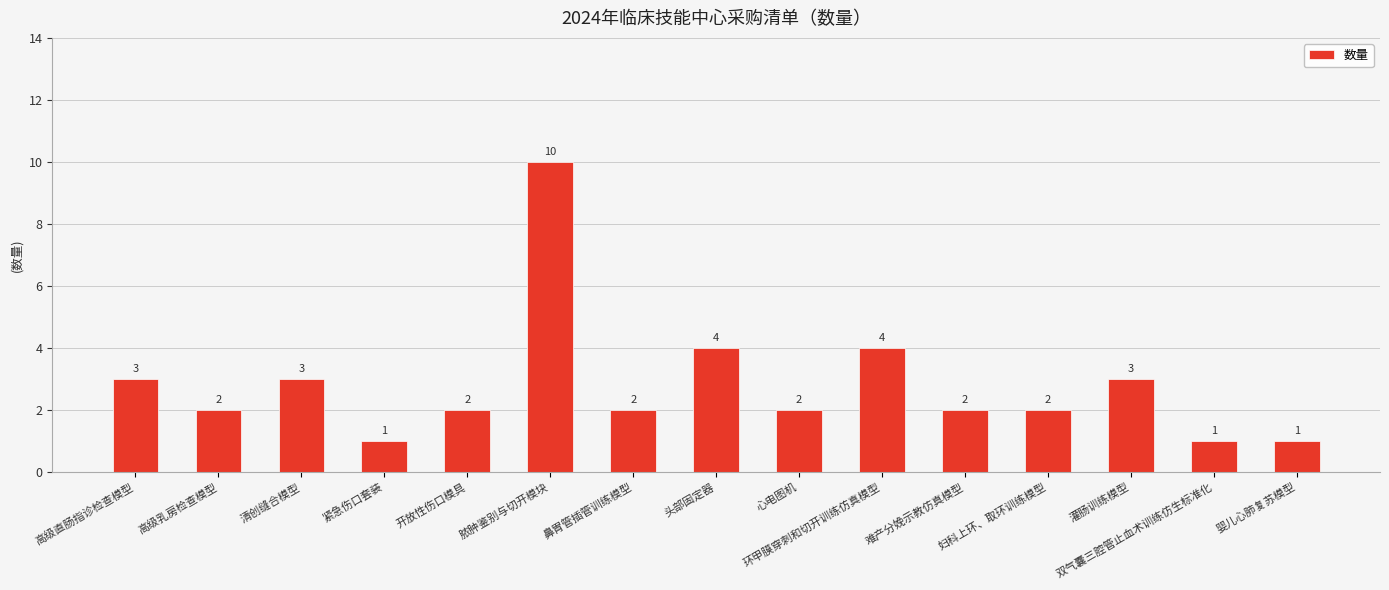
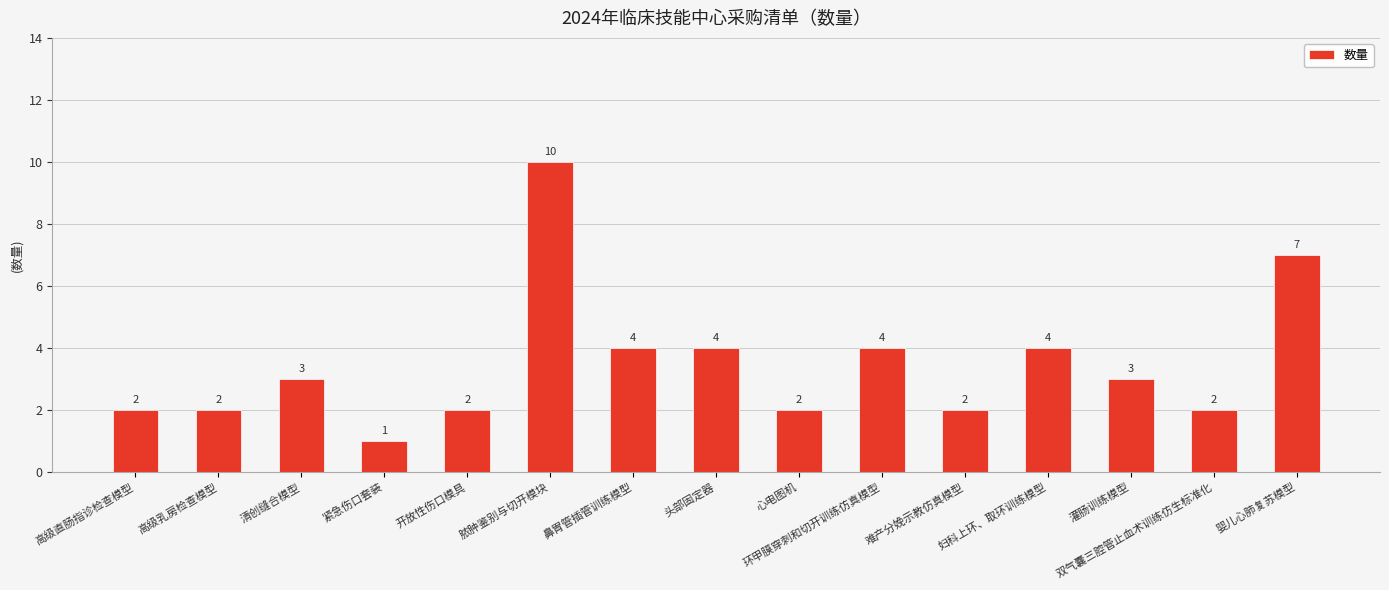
高级直肠指诊检查模型: 3 -> 2
鼻胃管插管训练模型: 2 -> 4
妇科上环、取环训练模型: 2 -> 4
双气囊三腔管止血术训练仿生标准化: 1 -> 2
婴儿心肺复苏模型: 1 -> 7
